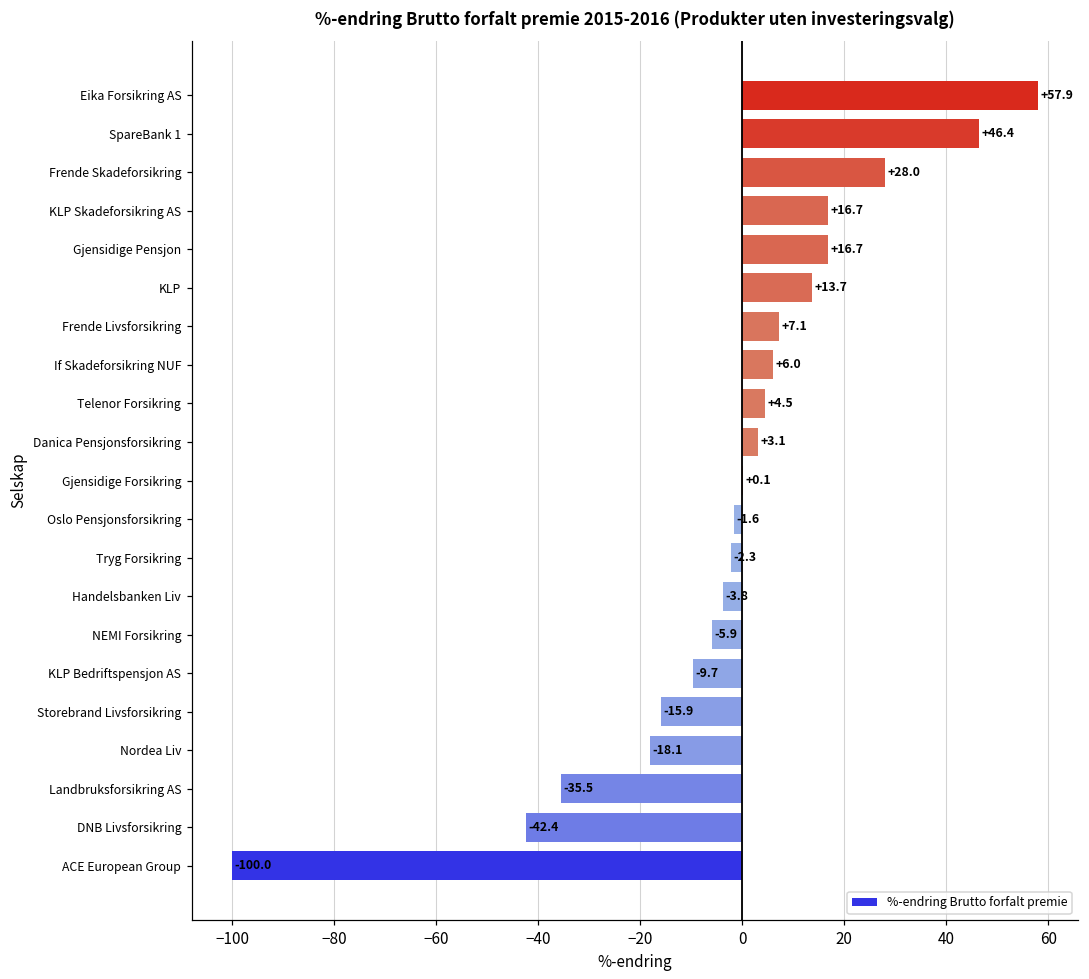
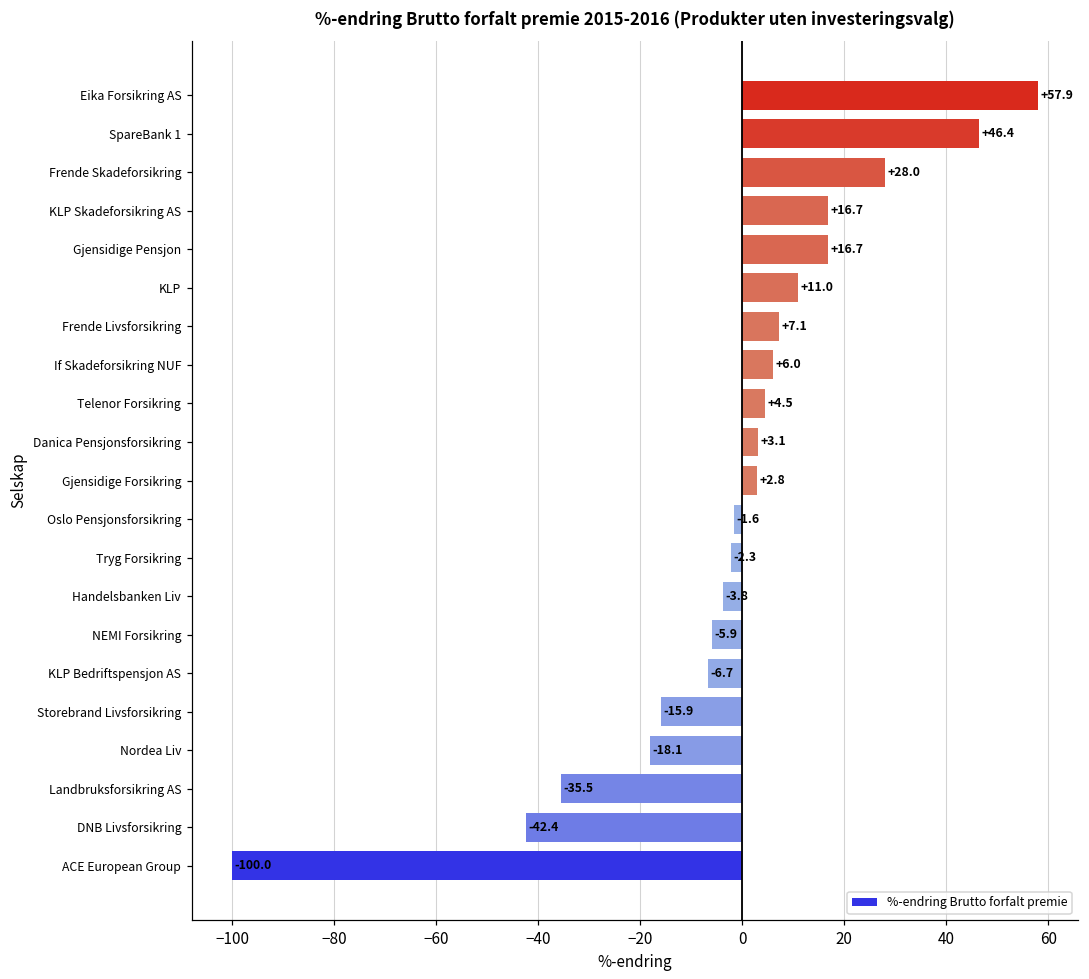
KLP: +13.7 -> +11.0
Gjensidige Forsikring: +0.1 -> +2.8
KLP Bedriftspensjon AS: -9.7 -> -6.7
